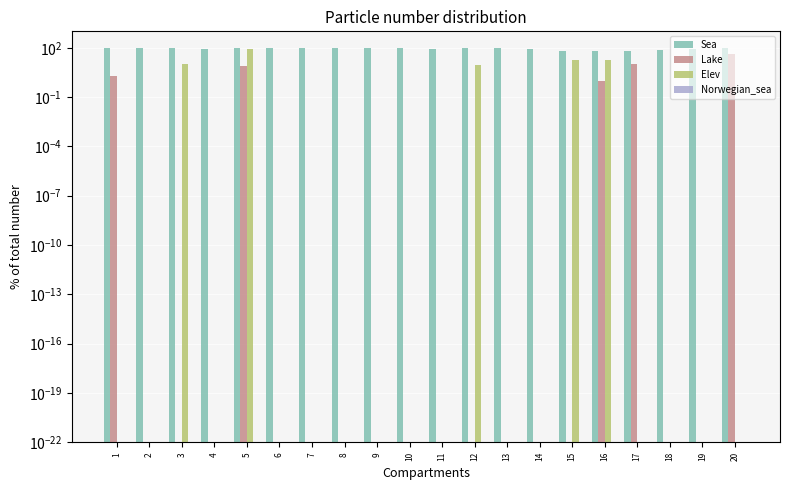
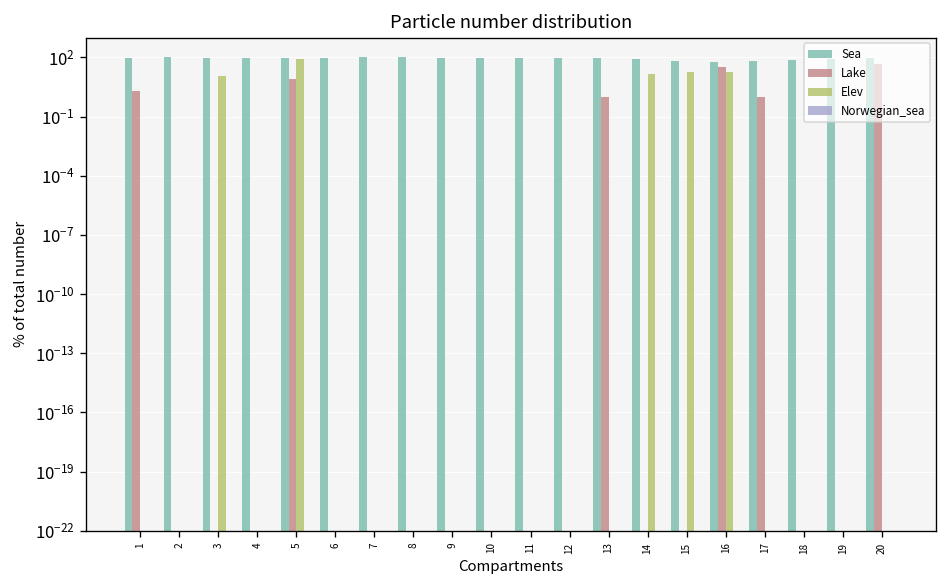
Elev, 12: 10 -> 0
Lake, 13: 0 -> 1
Elev, 14: 0 -> 10
Lake, 16: 1 -> 30
Lake, 17: 10 -> 1
